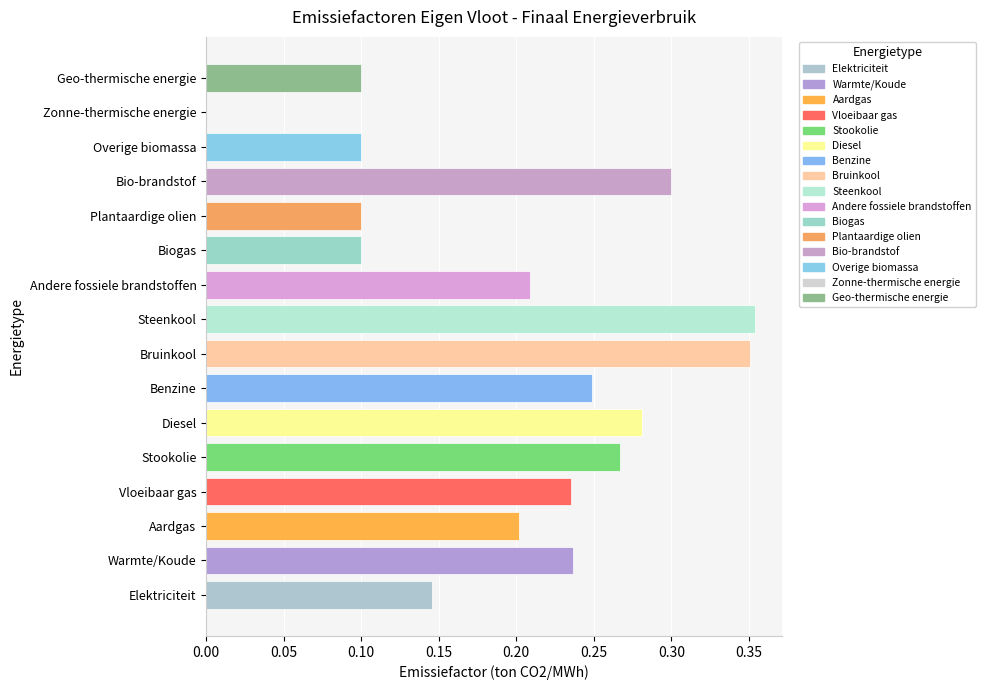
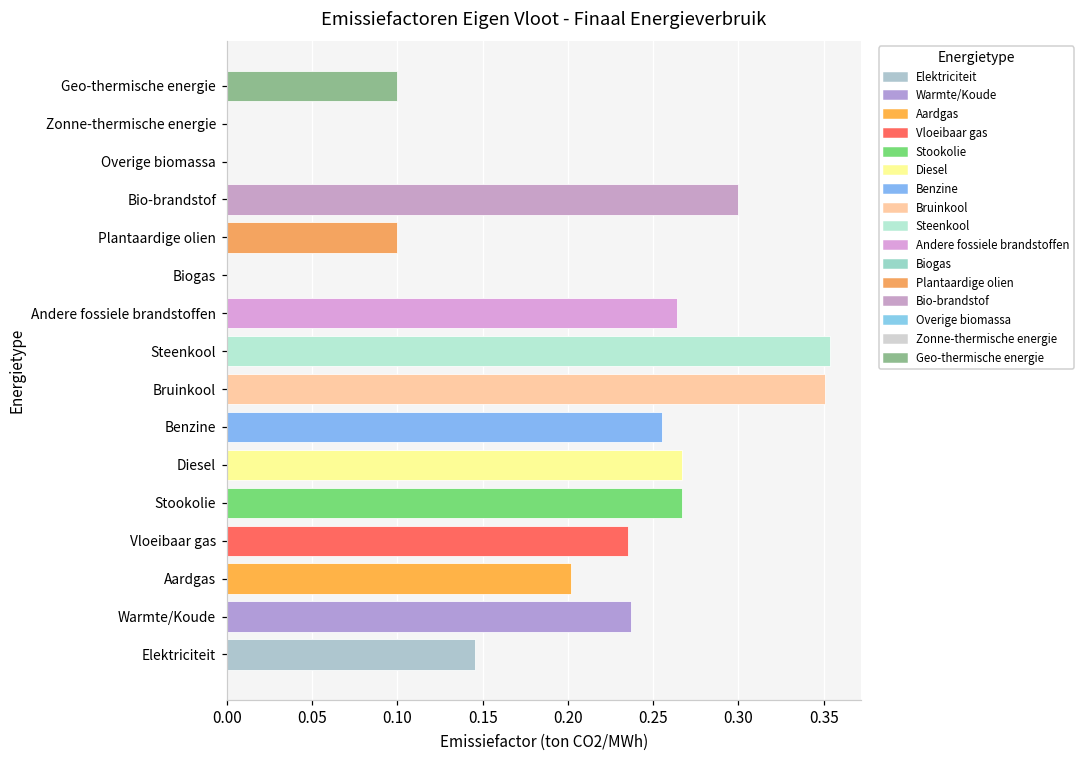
Overige biomassa: 0.1 -> 0.0
Biogas: 0.1 -> 0.0
Andere fossiele brandstoffen: 0.209 -> 0.264
Benzine: 0.249 -> 0.255
Diesel: 0.281 -> 0.267
